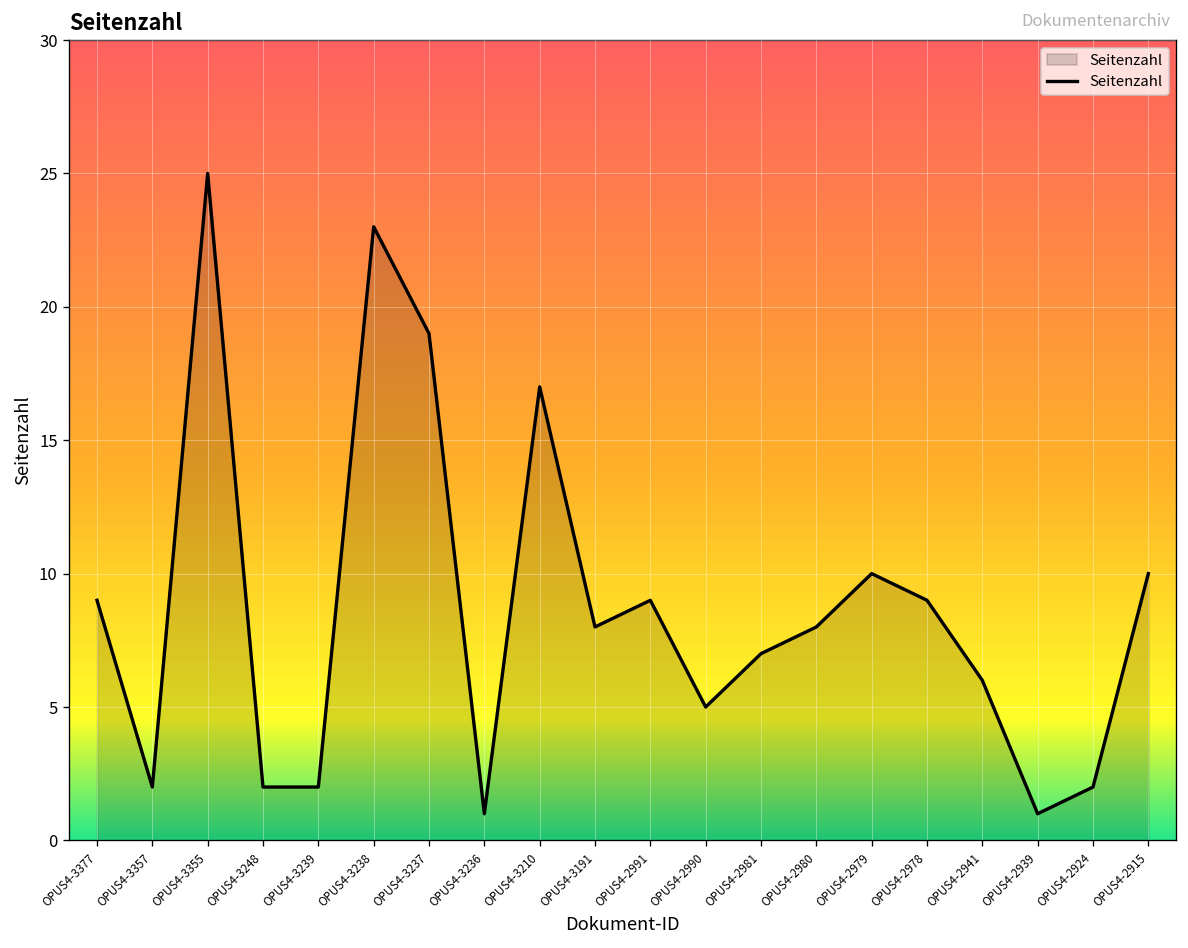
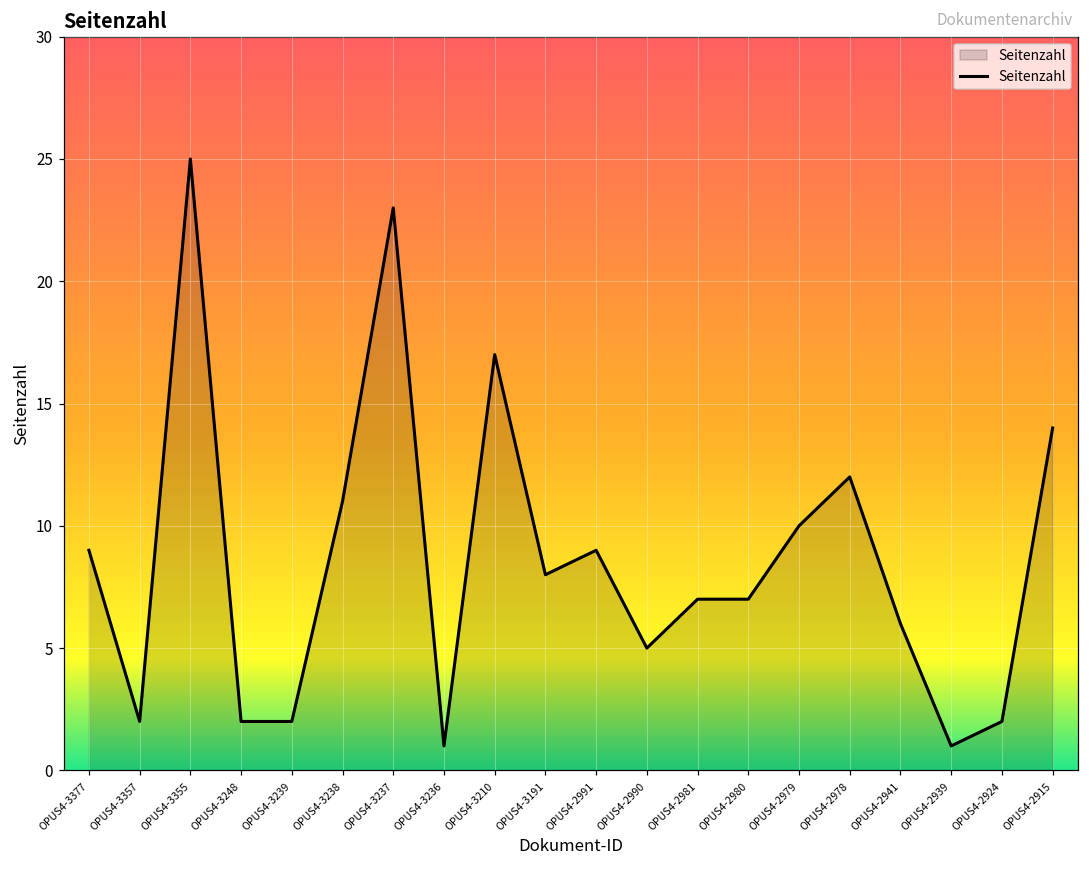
OPUS4-3238: 23 -> 11
OPUS4-3237: 19 -> 23
OPUS4-2980: 8 -> 7
OPUS4-2978: 9 -> 12
OPUS4-2915: 10 -> 14
